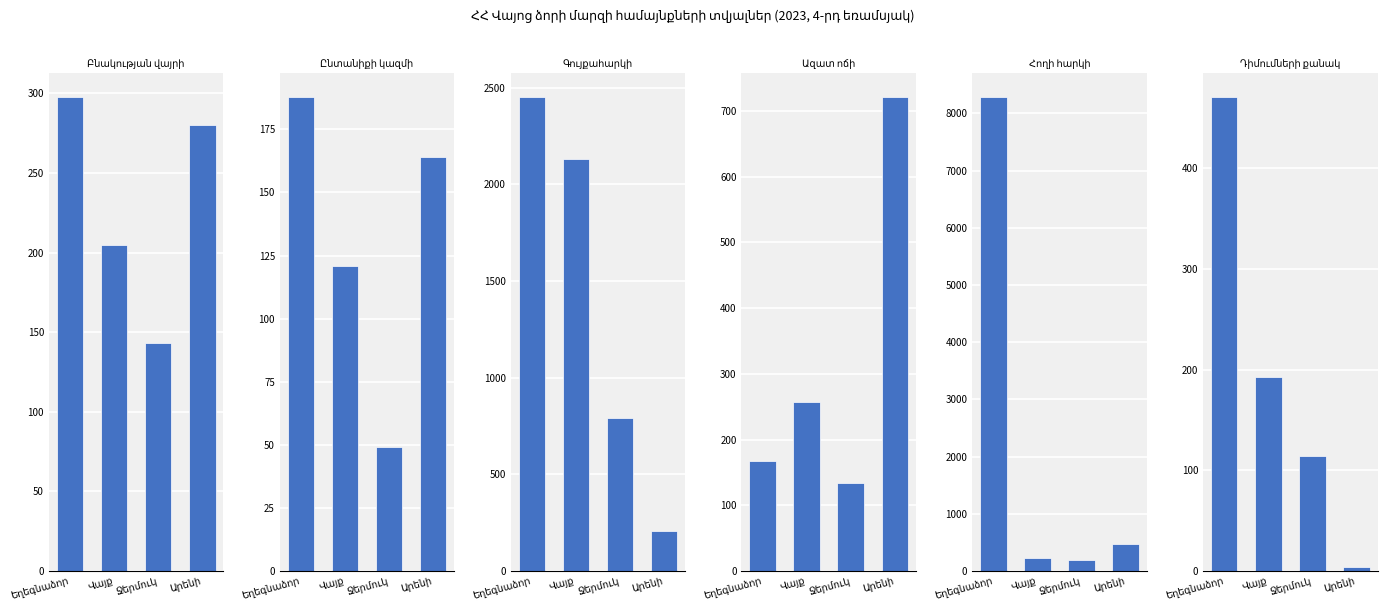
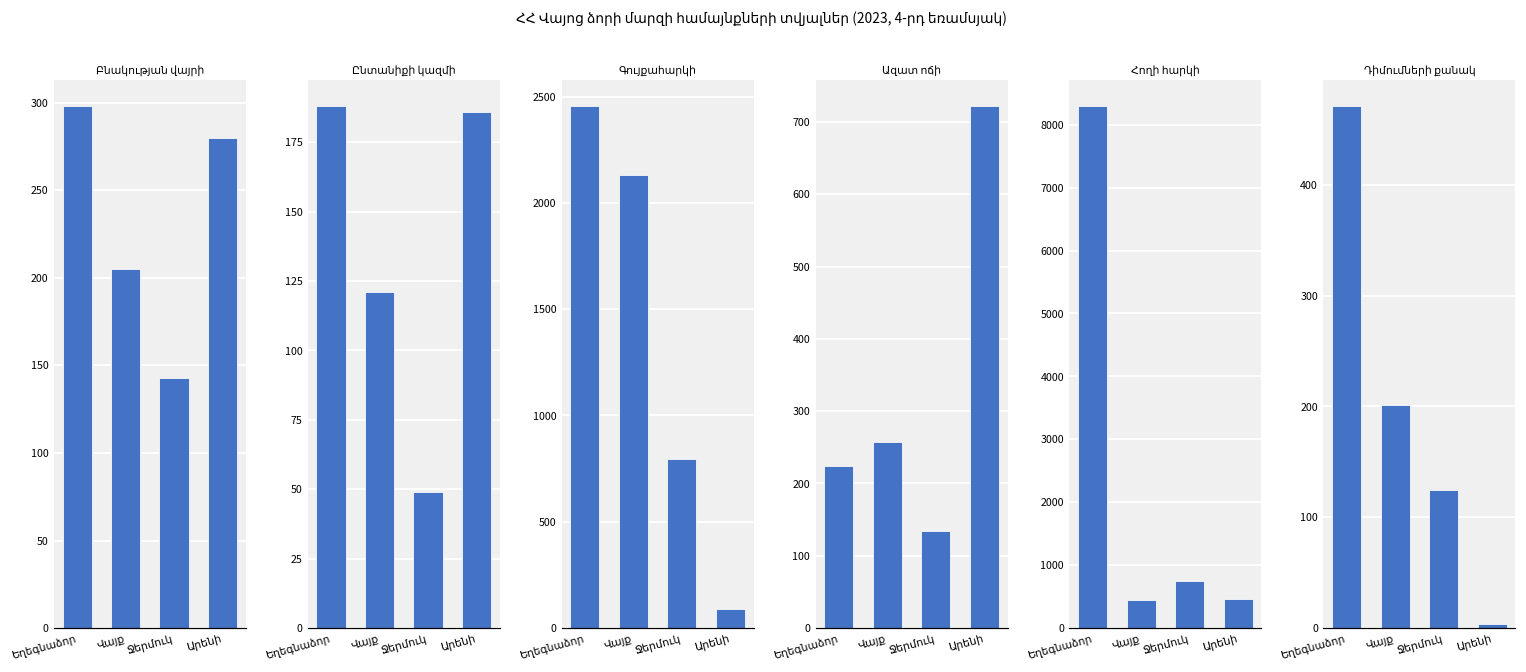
Ընտանիքի կազմի, Արենի: 164 -> 186
Գույքահարկի, Արենի: 210 -> 90
Ազատ ոճի, Եղեգնաձոր: 170 -> 220
Հողի հարկի, Վայք: 200 -> 400
Հողի հարկի, Ջերմուկ: 200 -> 800
Դիմումների քանակ, Վայք: 193 -> 201
Դիմումների քանակ, Ջերմուկ: 114 -> 125
